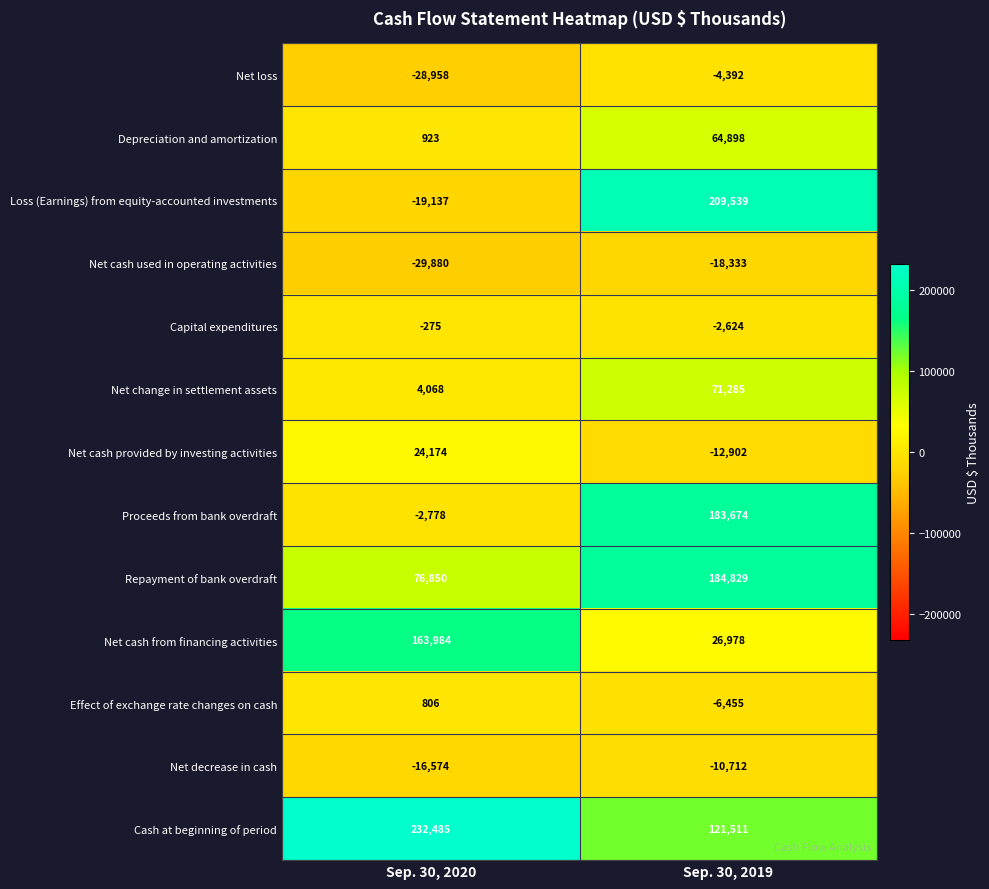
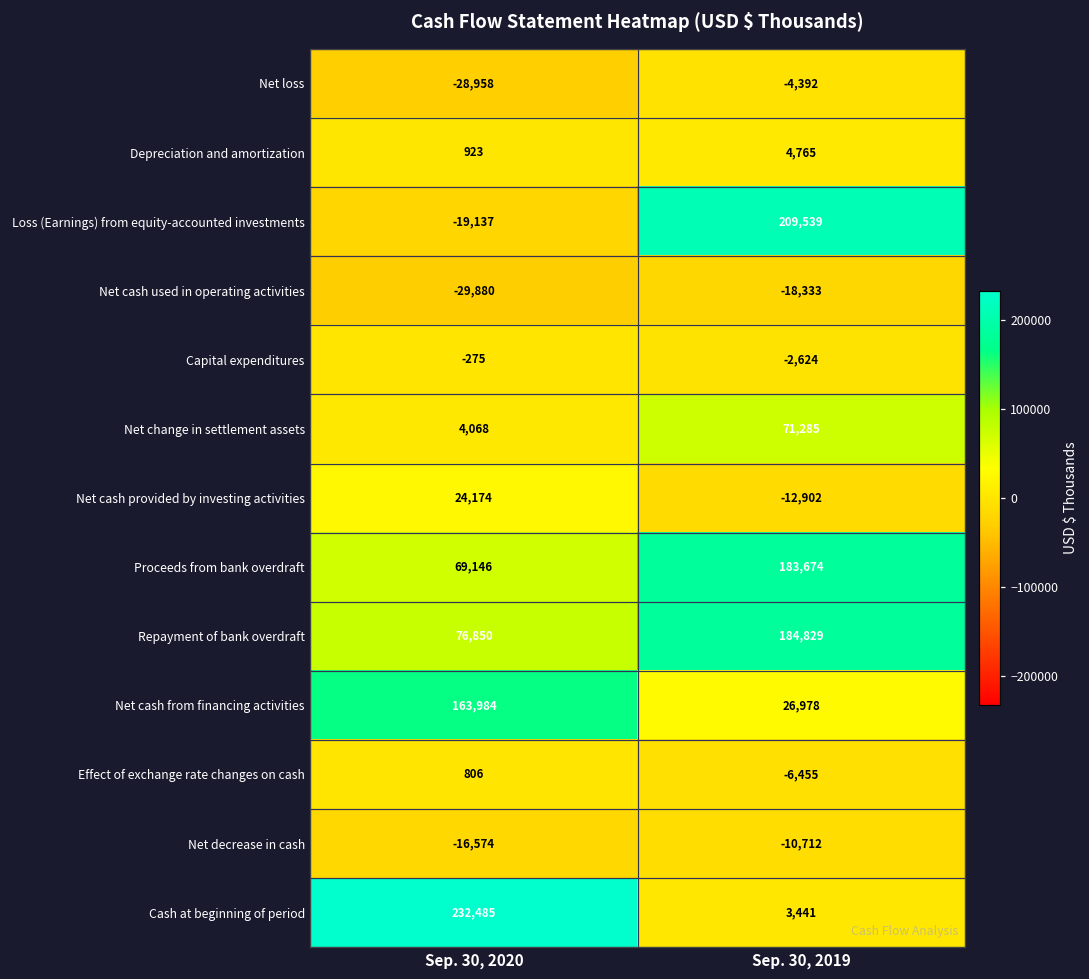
Depreciation and amortization, Sep. 30, 2019: 64,898 -> 4,765
Proceeds from bank overdraft, Sep. 30, 2020: -2,778 -> 69,146
Cash at beginning of period, Sep. 30, 2019: 121,511 -> 3,441
